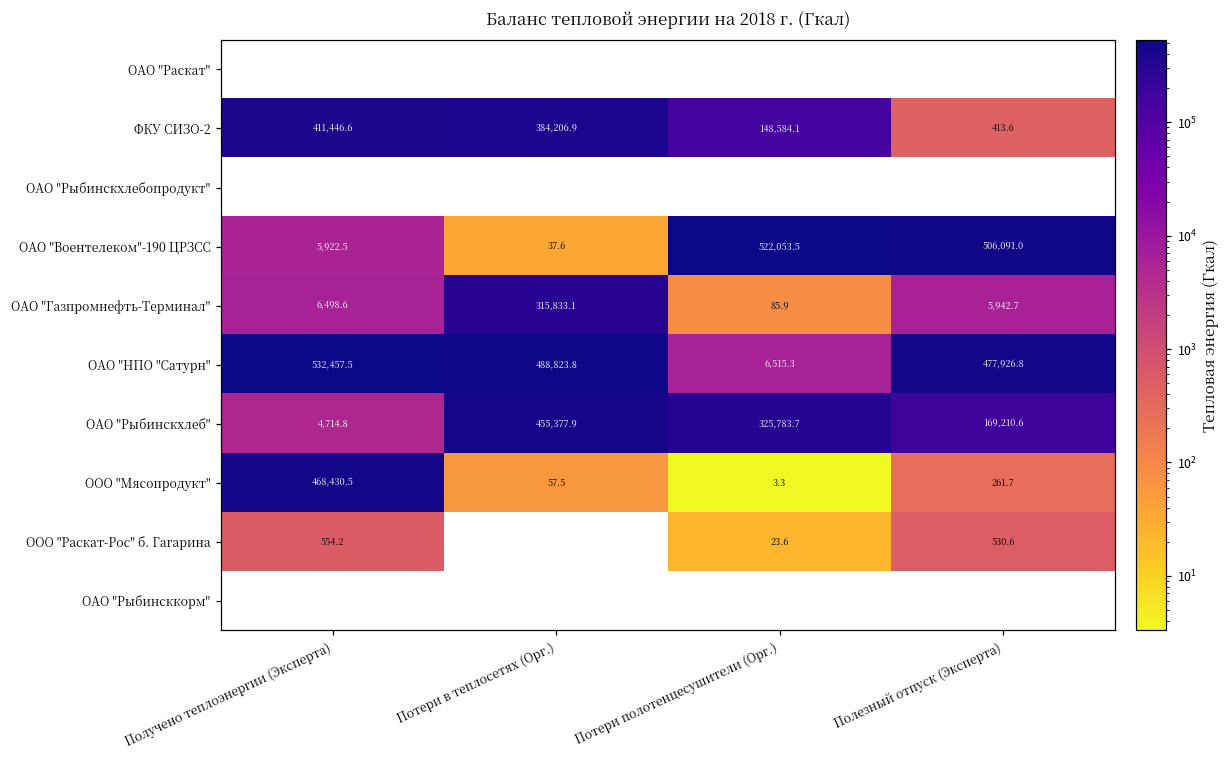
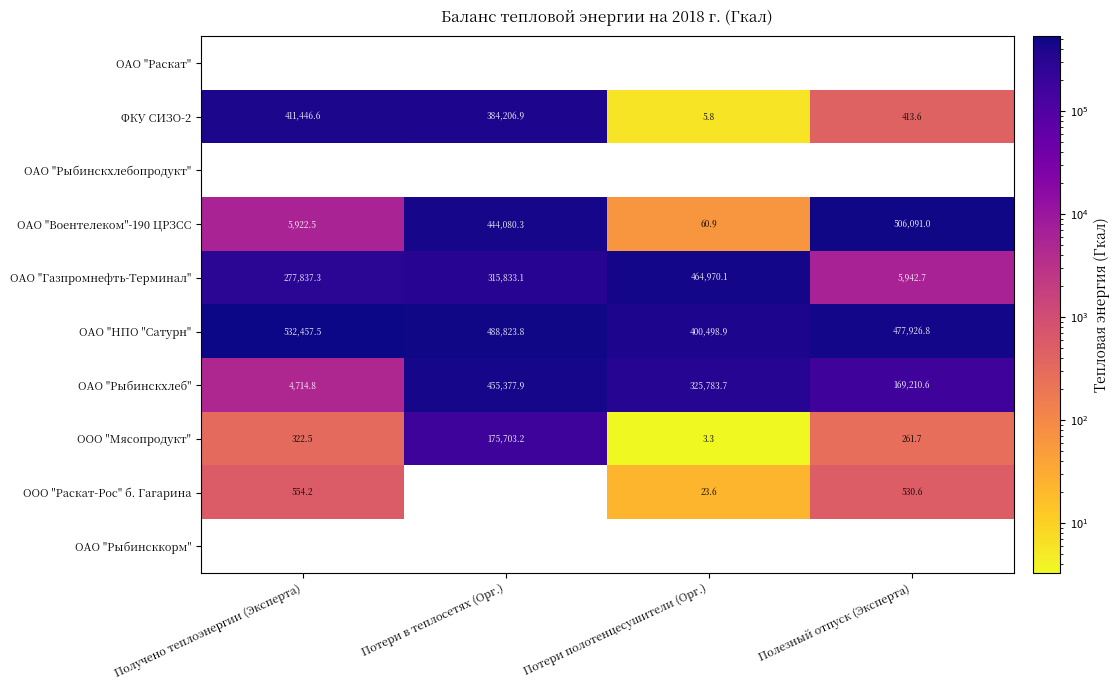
ФКУ СИЗО-2, Потери полотенцесушители (Орг.): 148,584.1 -> 5.8
ОАО "Воентелеком"-190 ЦРЗСС, Потери в теплосетях (Орг.): 37.6 -> 444,080.3
ОАО "Воентелеком"-190 ЦРЗСС, Потери полотенцесушители (Орг.): 522,053.5 -> 60.9
ОАО "Газпромнефть-Терминал", Получено теплоэнергии (Эксперта): 6,498.6 -> 277,837.3
ОАО "Газпромнефть-Терминал", Потери полотенцесушители (Орг.): 85.9 -> 464,970.1
ОАО "НПО "Сатурн", Потери полотенцесушители (Орг.): 6,515.3 -> 400,498.9
ООО "Мясопродукт", Получено теплоэнергии (Эксперта): 468,430.5 -> 322.5
ООО "Мясопродукт", Потери в теплосетях (Орг.): 57.5 -> 175,703.2
